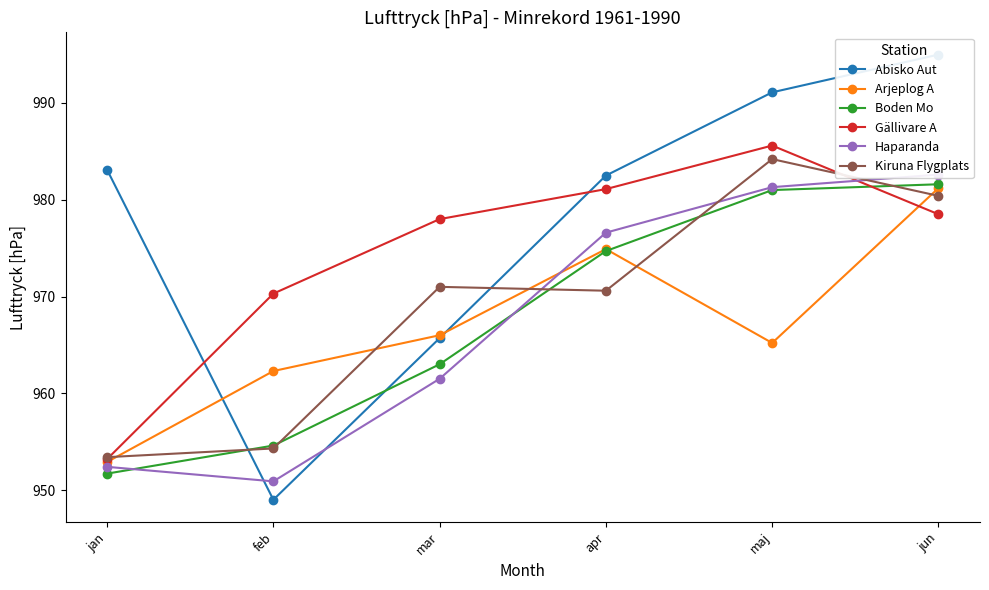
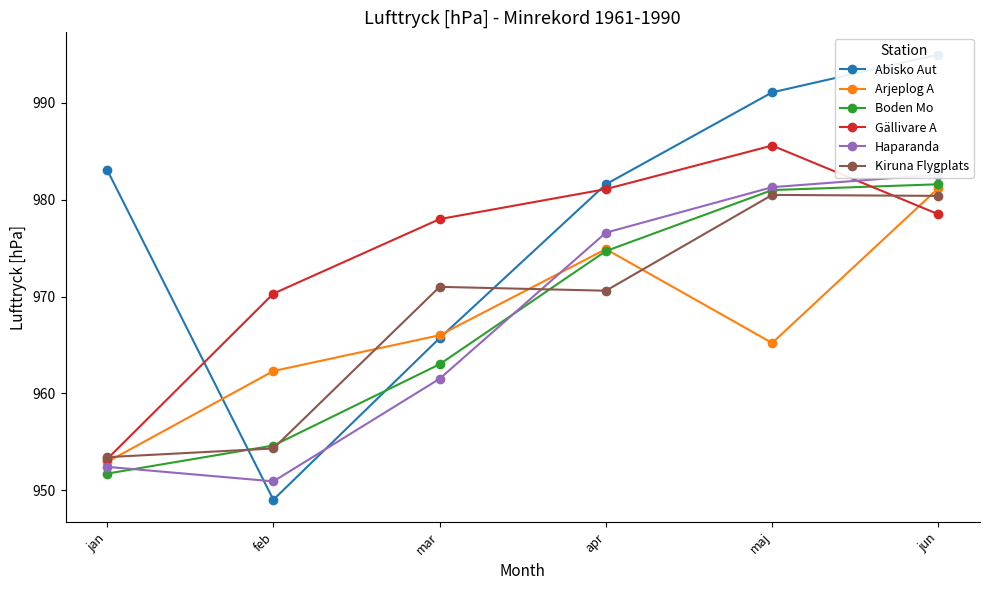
Abisko Aut, apr: 983 -> 982
Kiruna Flygplats, maj: 984 -> 981
